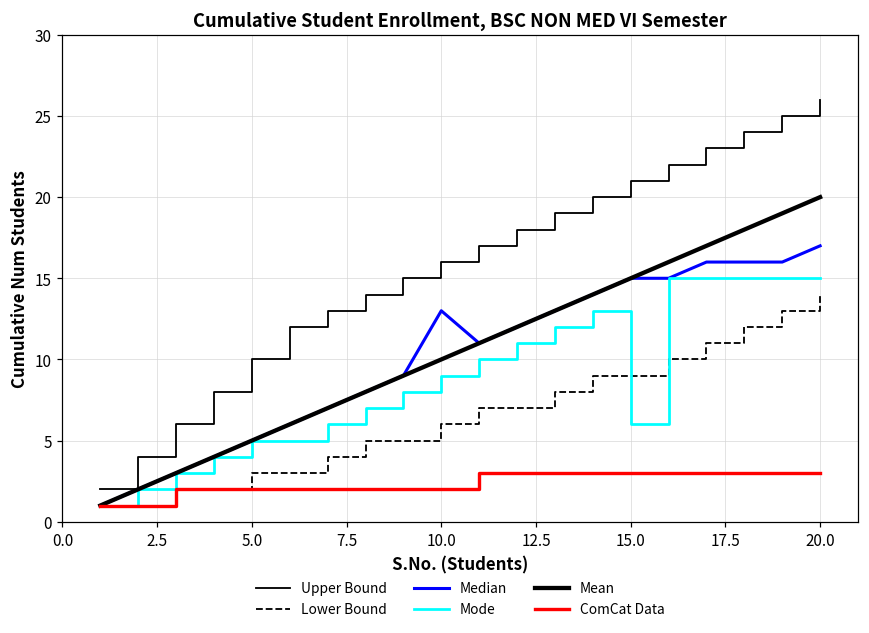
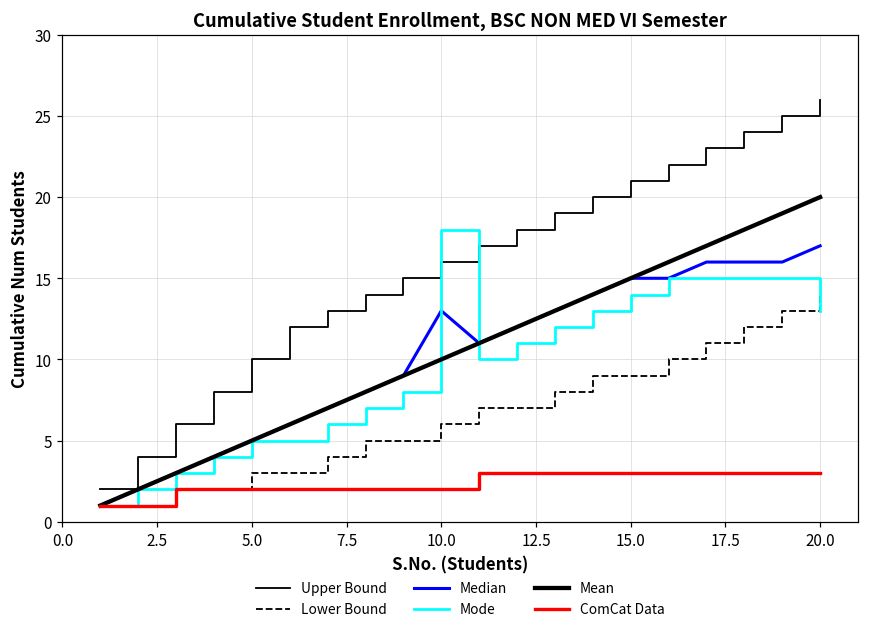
Mode, 10.0: 9 -> 18
Mode, 15.0: 6 -> 14
Mode, 20.0: 15 -> 13
